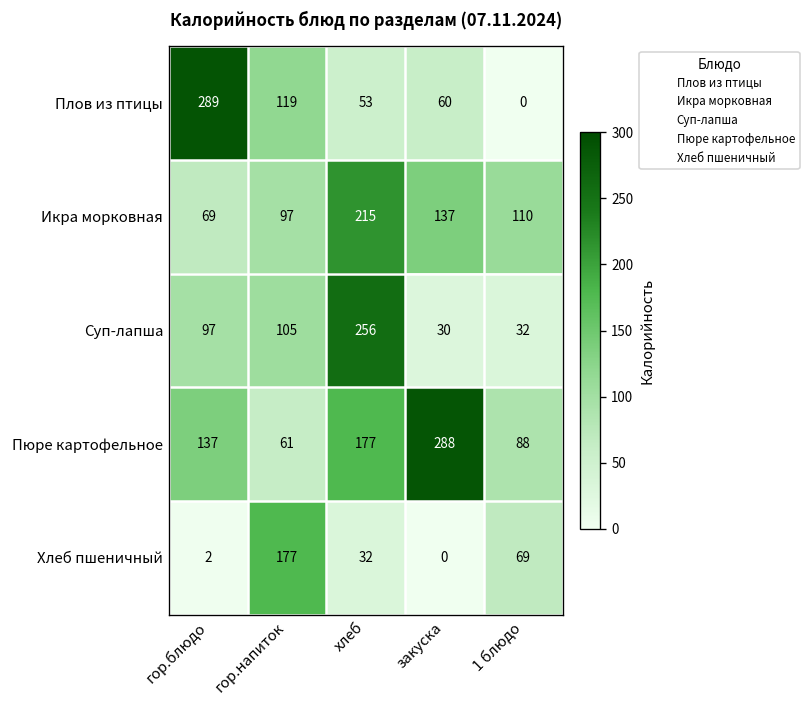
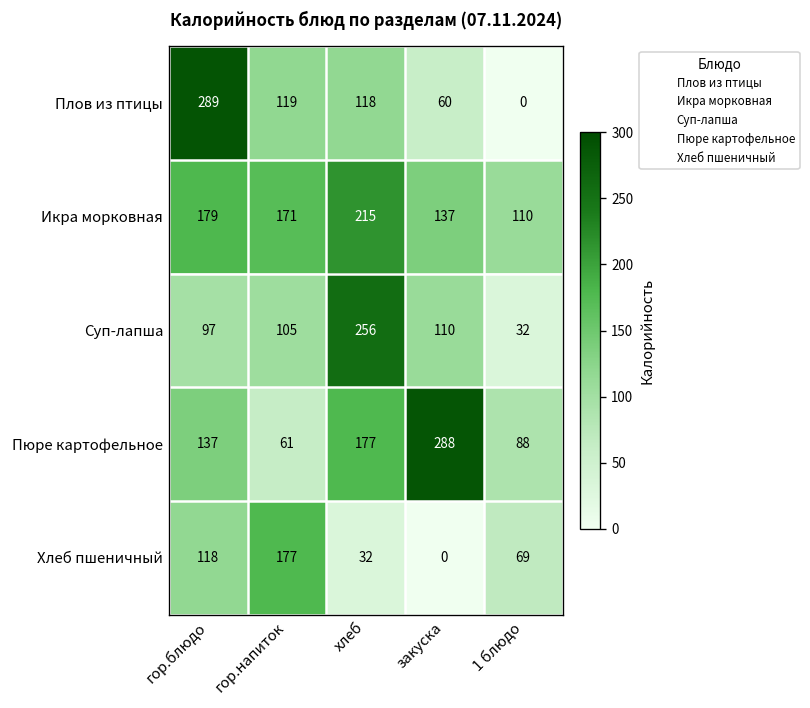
Плов из птицы, хлеб: 53 -> 118
Икра морковная, гор.блюдо: 69 -> 179
Икра морковная, гор.напиток: 97 -> 171
Суп-лапша, закуска: 30 -> 110
Хлеб пшеничный, гор.блюдо: 2 -> 118
